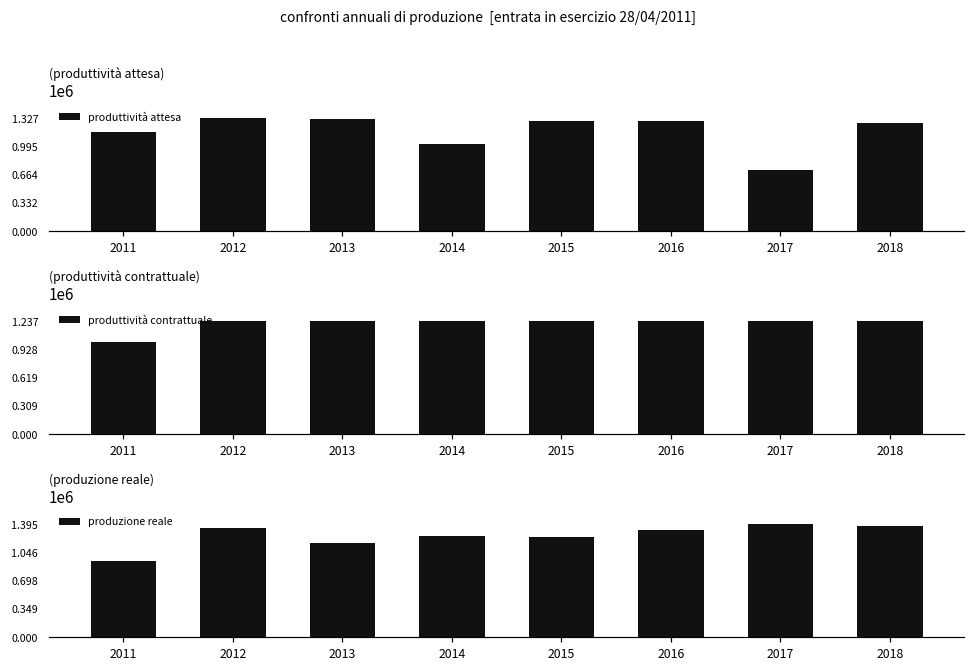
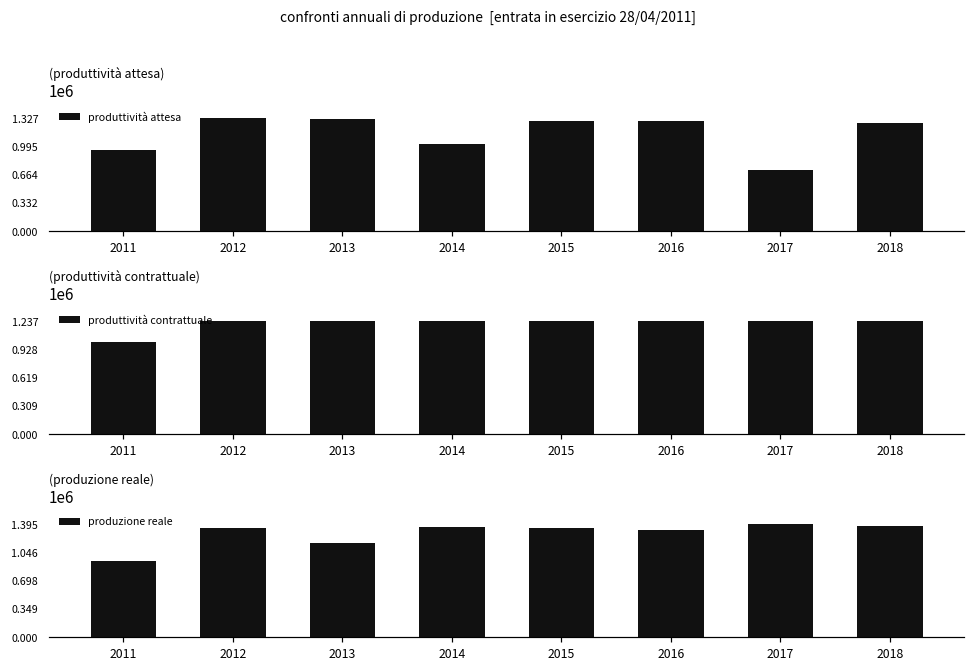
(produttività attesa), 2011: 1200000 -> 1000000
(produzione reale), 2014: 1300000 -> 1400000
(produzione reale), 2015: 1200000 -> 1400000
